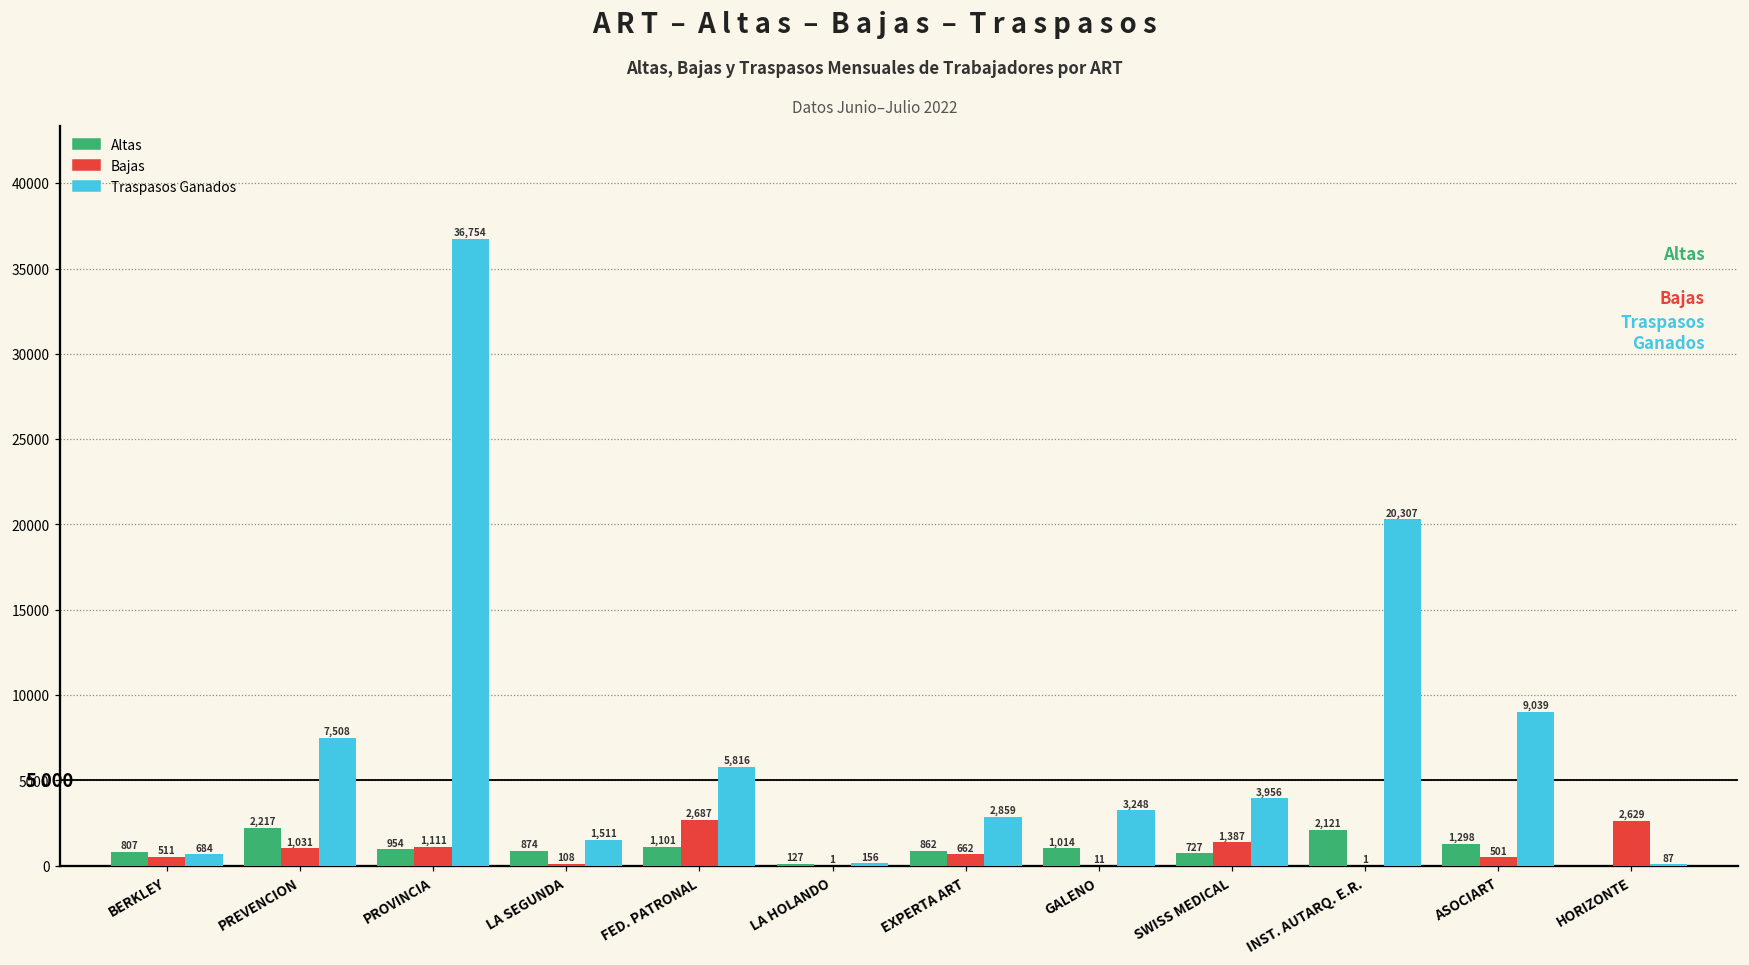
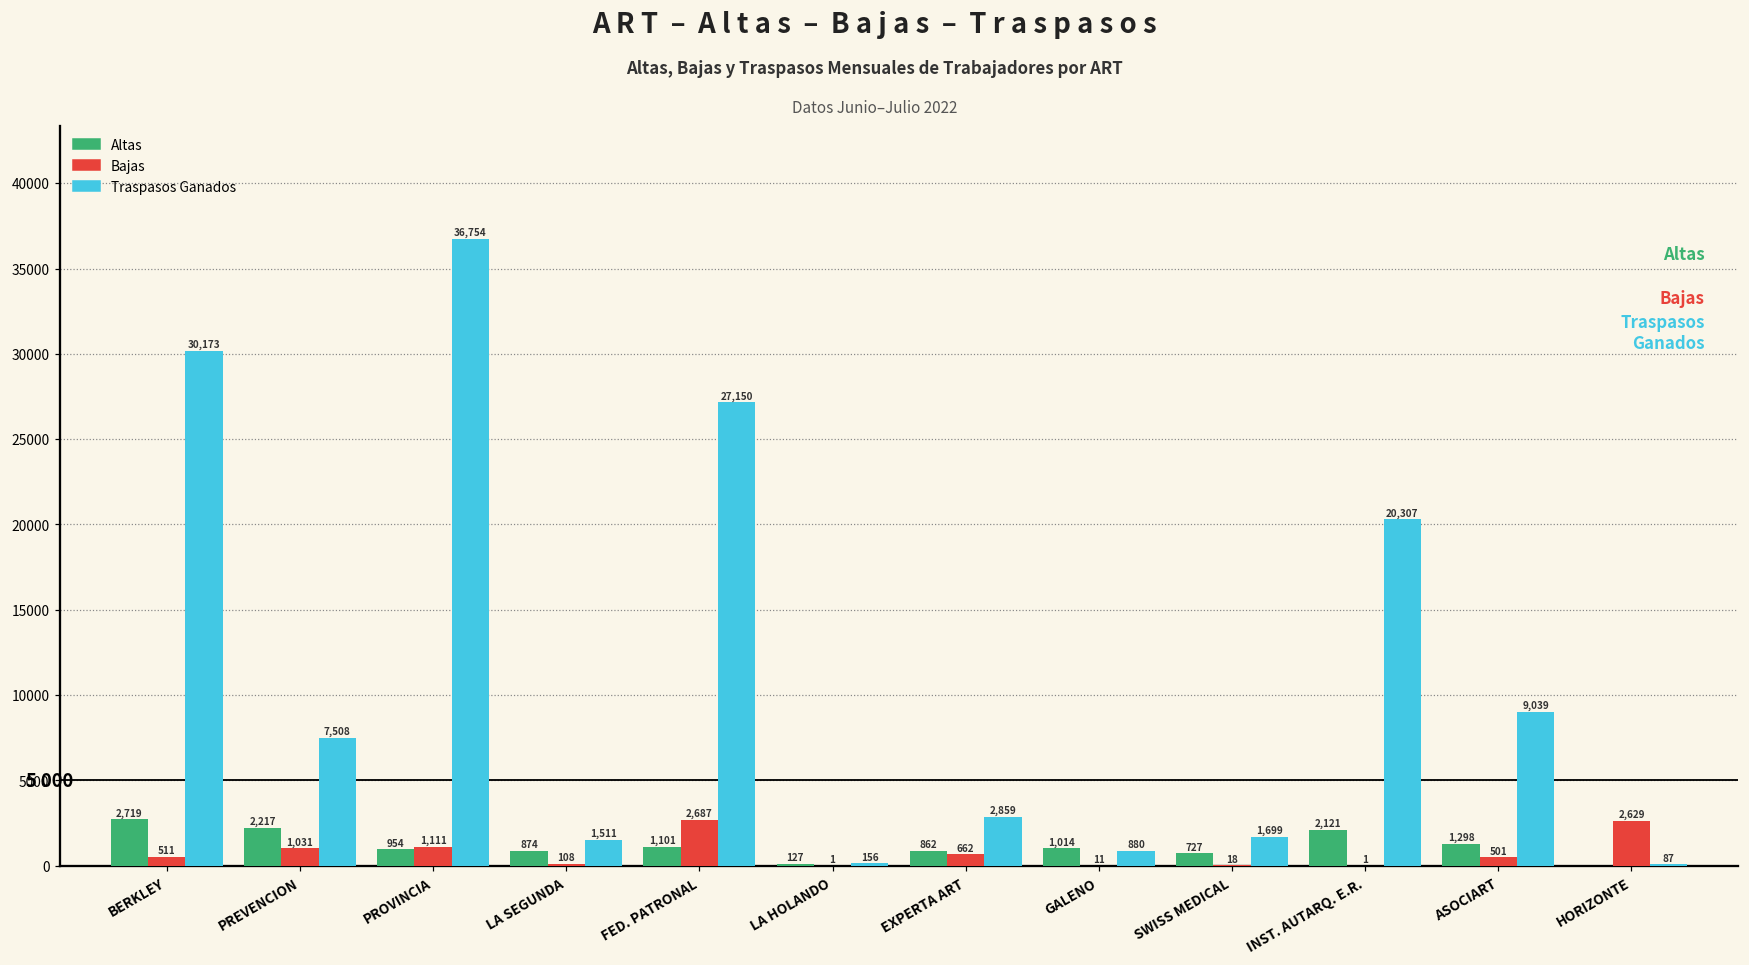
Altas, BERKLEY: 807 -> 2,719
Traspasos Ganados, BERKLEY: 684 -> 30,173
Traspasos Ganados, FED. PATRONAL: 5,816 -> 27,150
Traspasos Ganados, GALENO: 3,248 -> 880
Bajas, SWISS MEDICAL: 1,387 -> 18
Traspasos Ganados, SWISS MEDICAL: 3,956 -> 1,699
